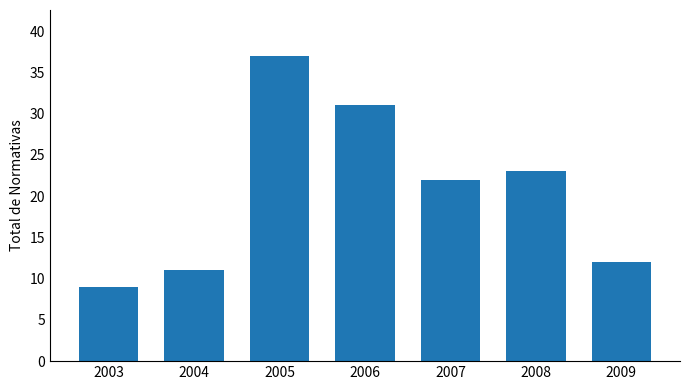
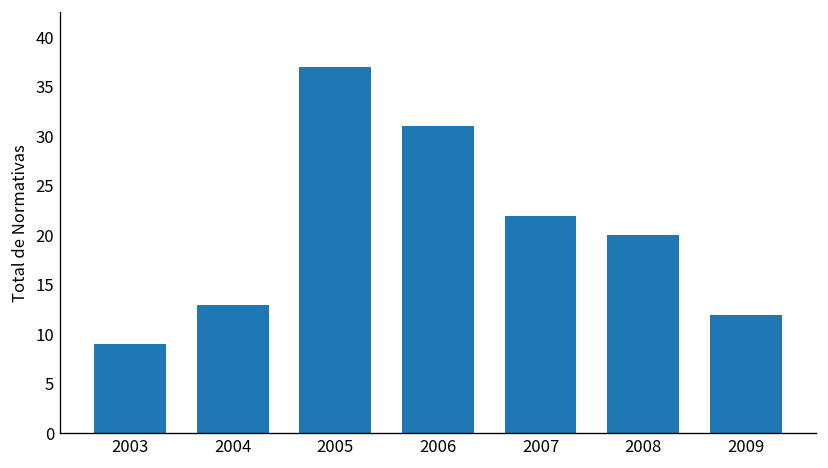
2004: 11 -> 13
2008: 23 -> 20
